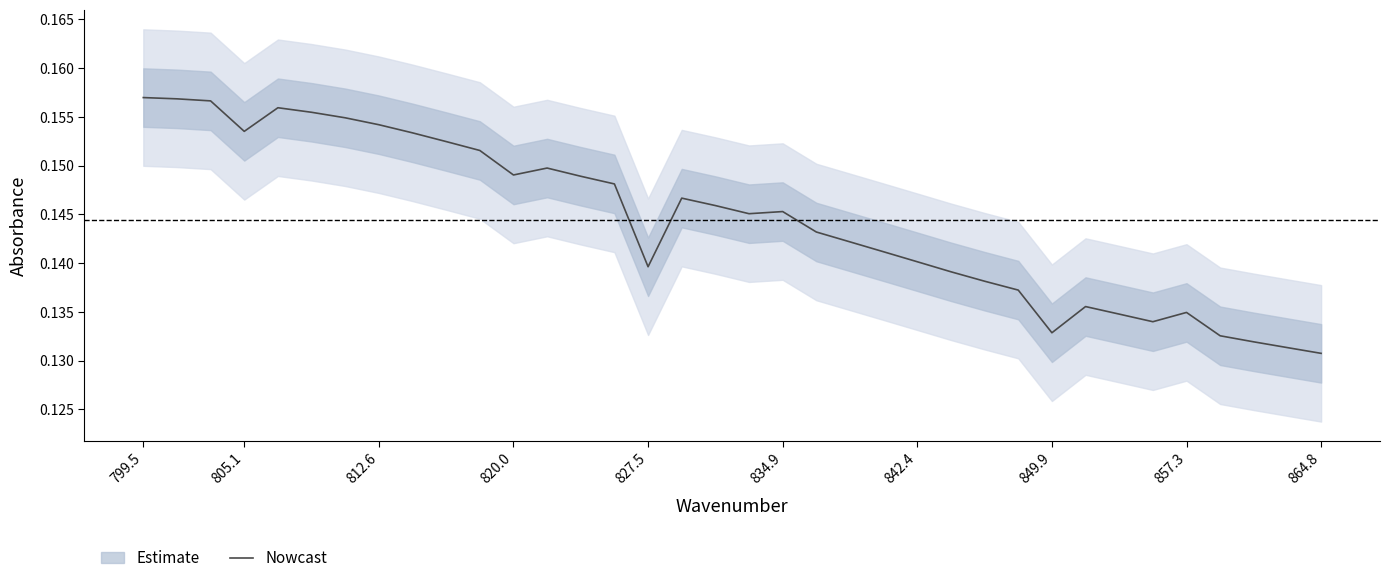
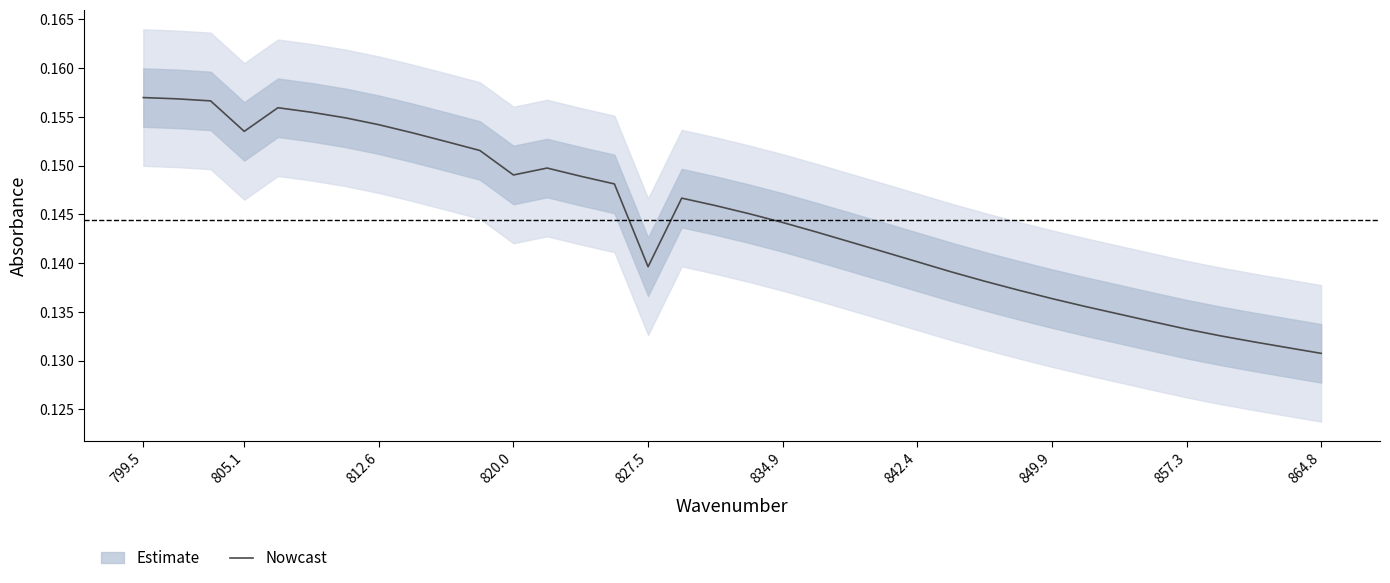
Nowcast, 834.9: 0.145 -> 0.144
Nowcast, 849.9: 0.133 -> 0.136
Nowcast, 857.3: 0.135 -> 0.133
